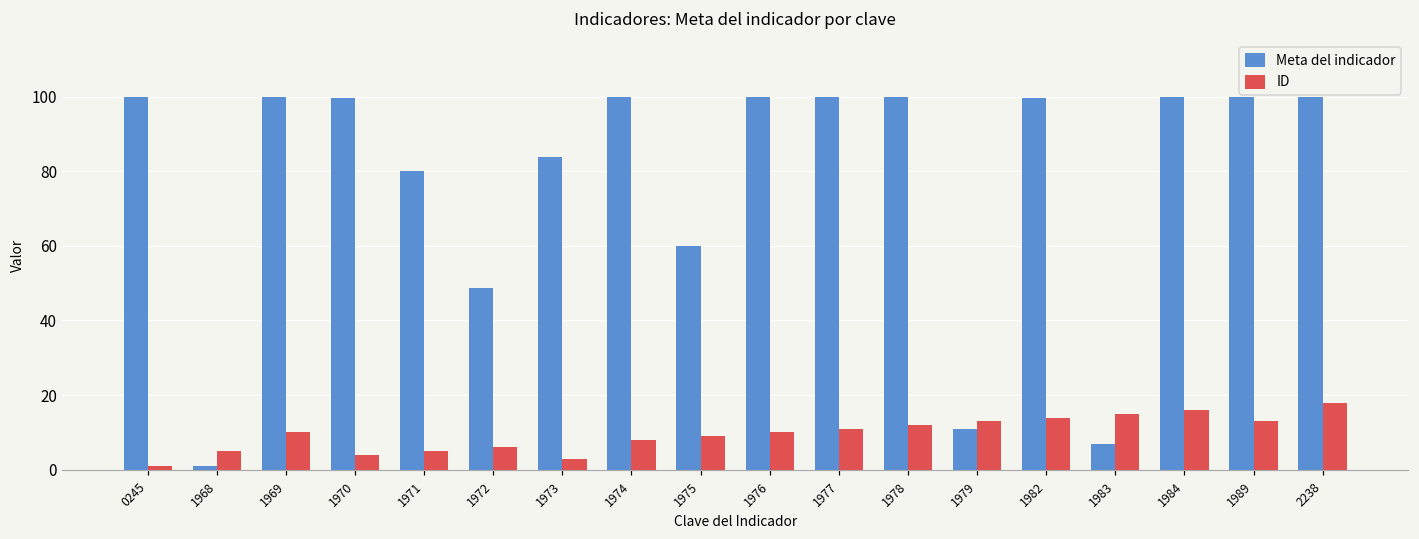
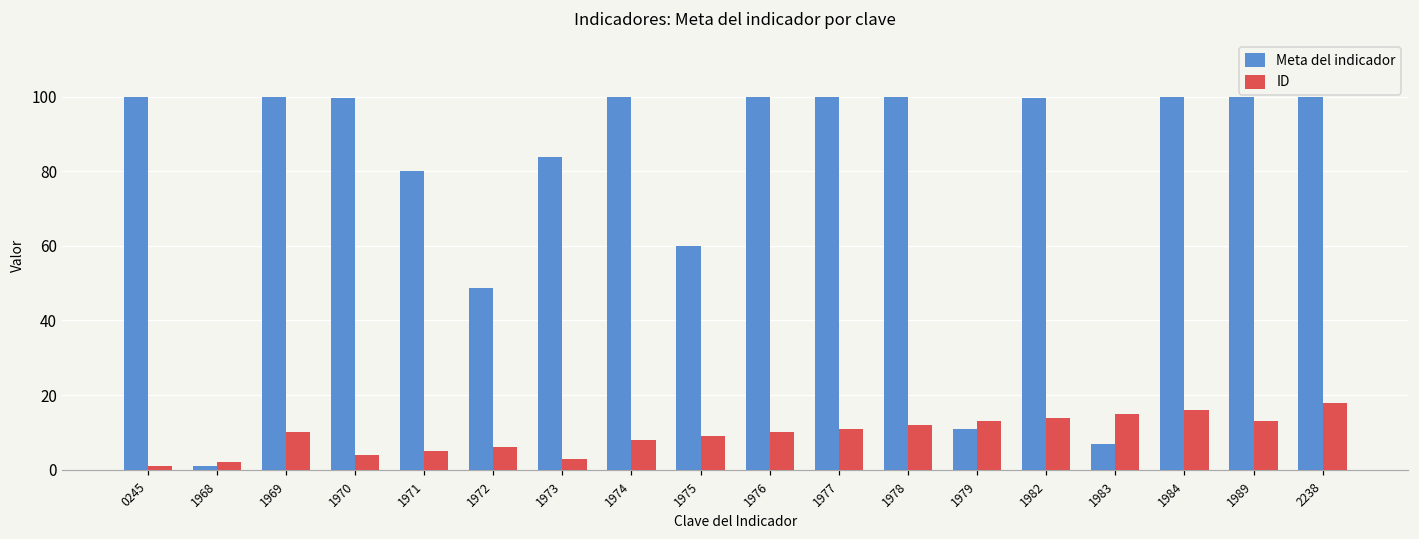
ID, 1968: 5 -> 2
